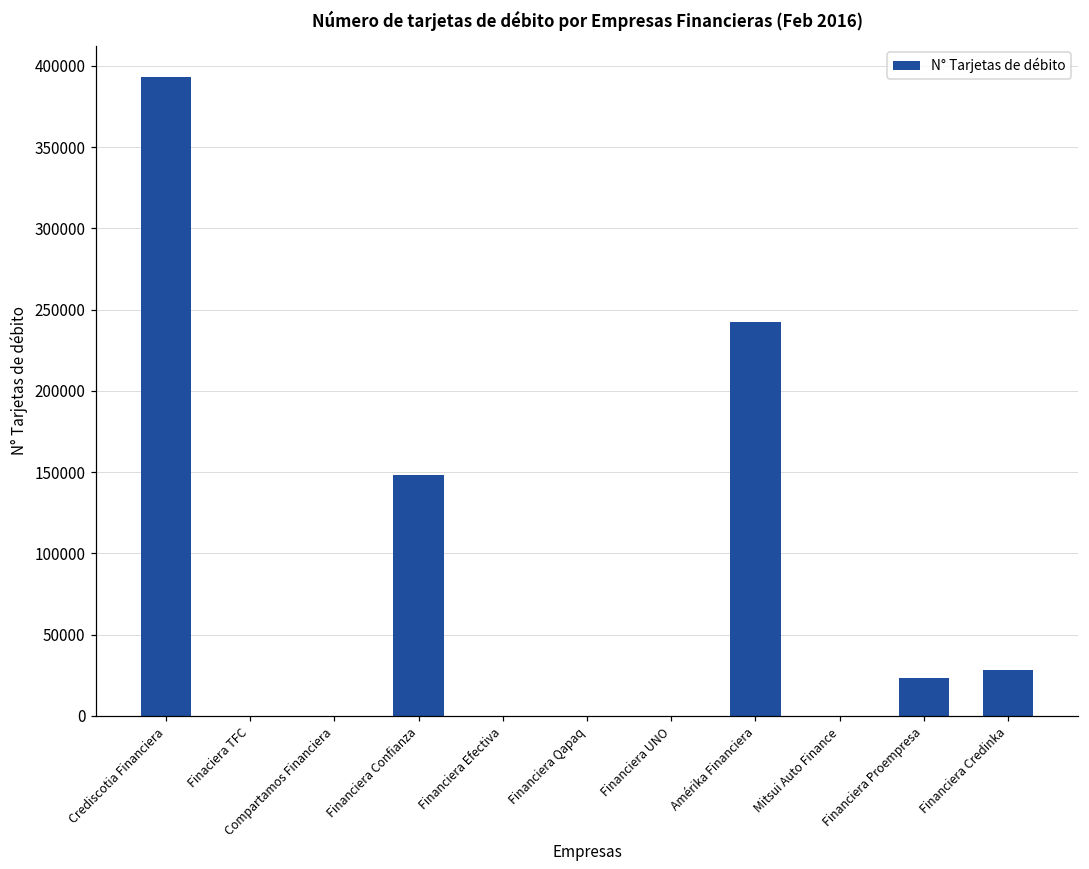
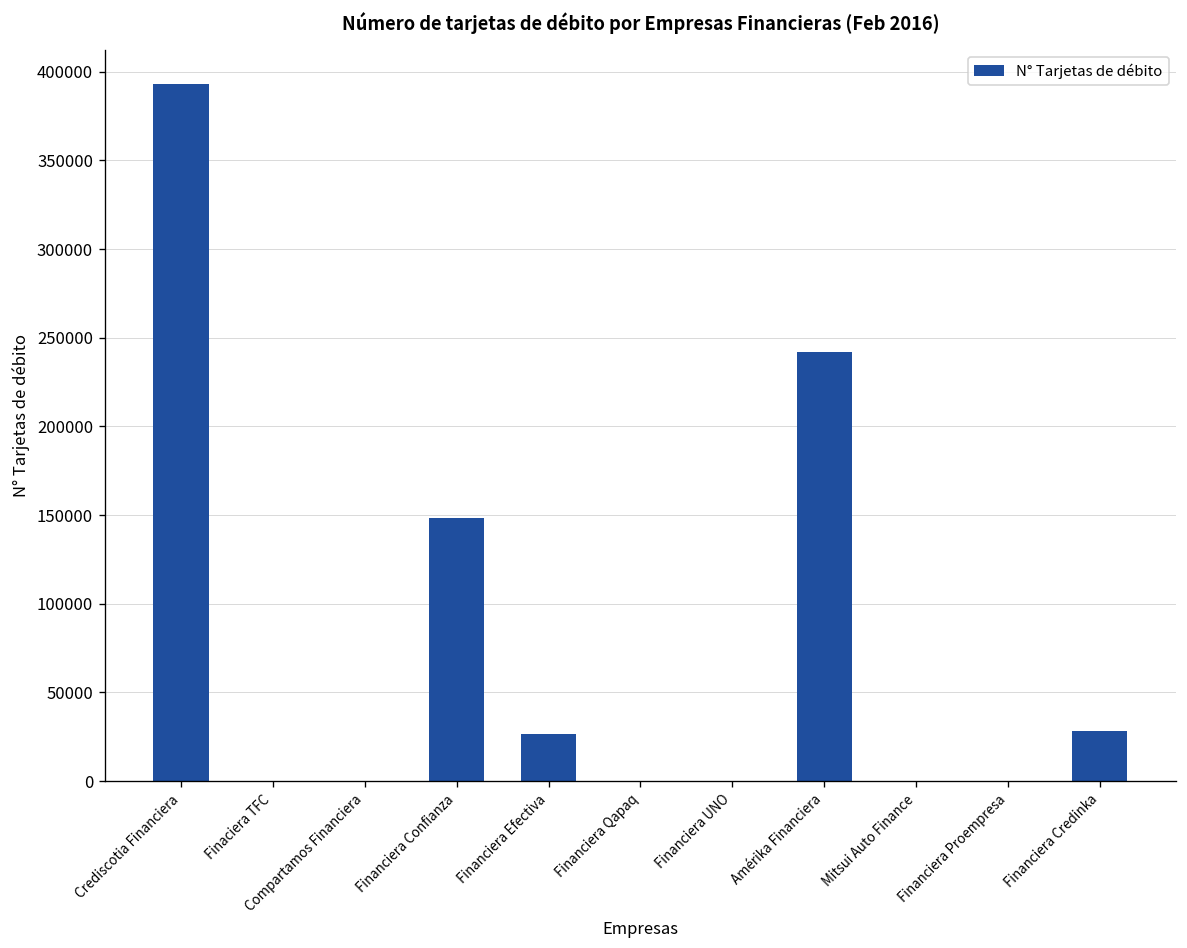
Financiera Efectiva: 0 -> 26000
Financiera Proempresa: 24000 -> 0
